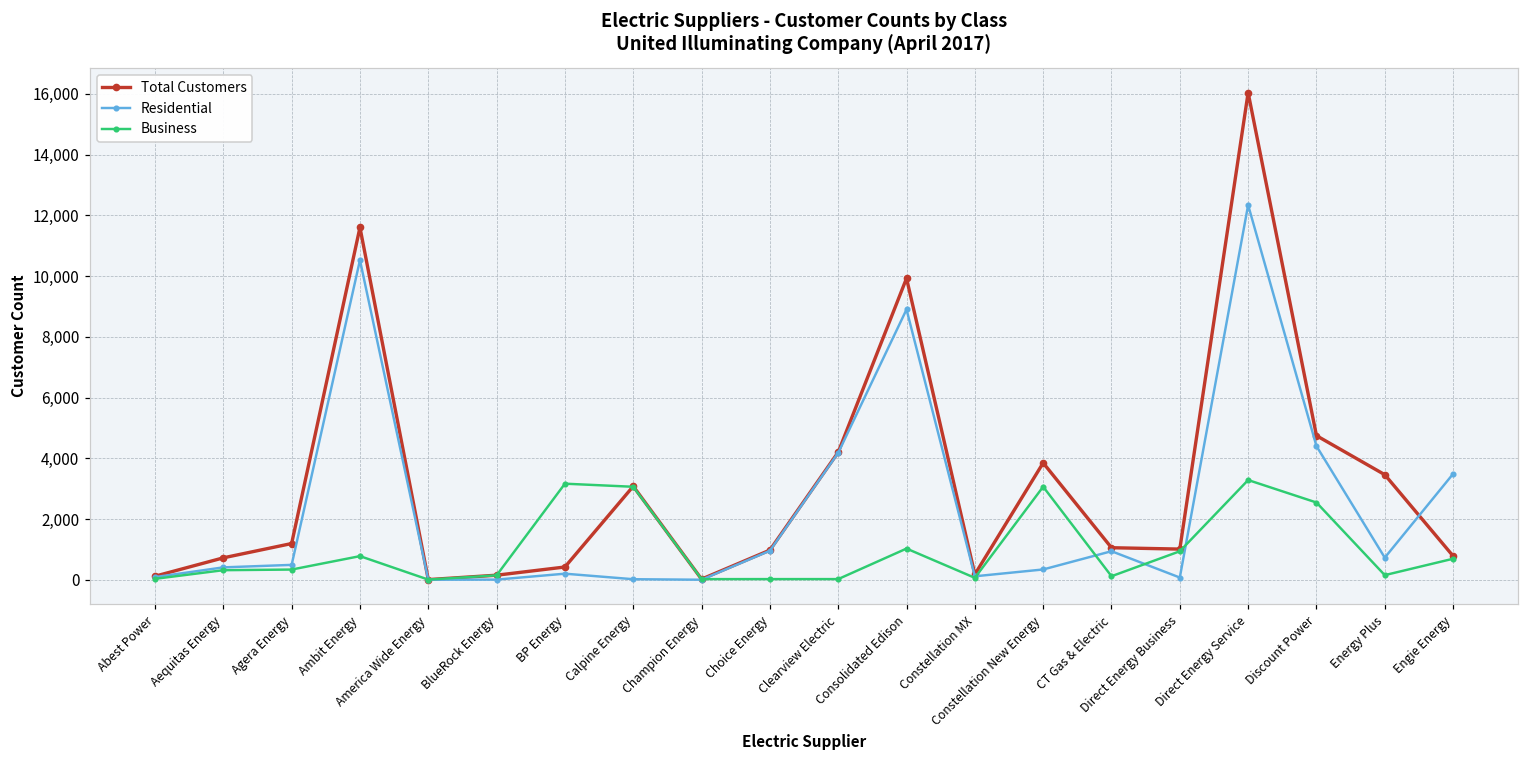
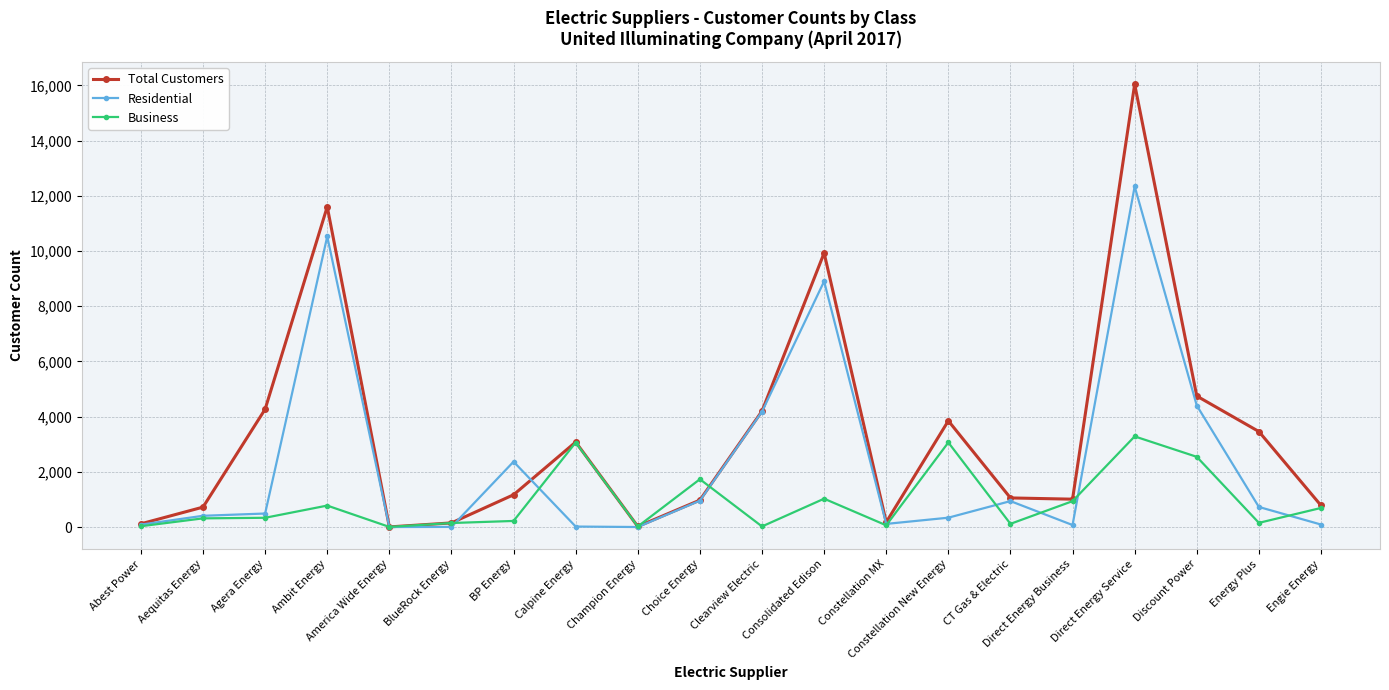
Total Customers, Agera Energy: 1,200 -> 4,300
Total Customers, BP Energy: 400 -> 1,200
Residential, BP Energy: 200 -> 2,400
Business, BP Energy: 3,200 -> 200
Business, Choice Energy: 0 -> 1,700
Residential, Engie Energy: 3,500 -> 100
